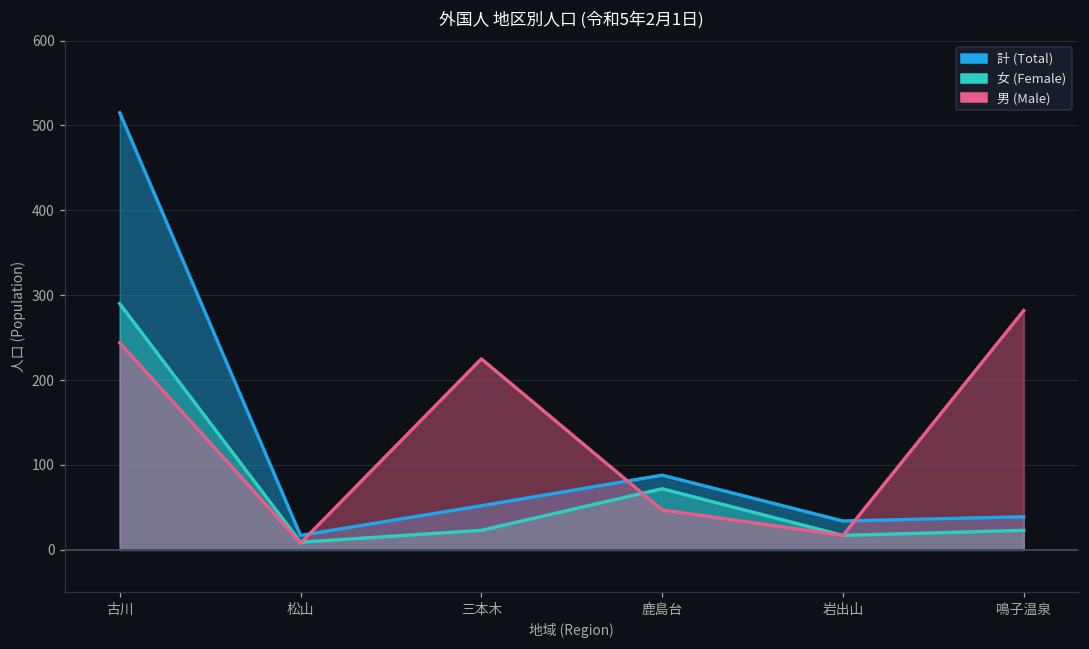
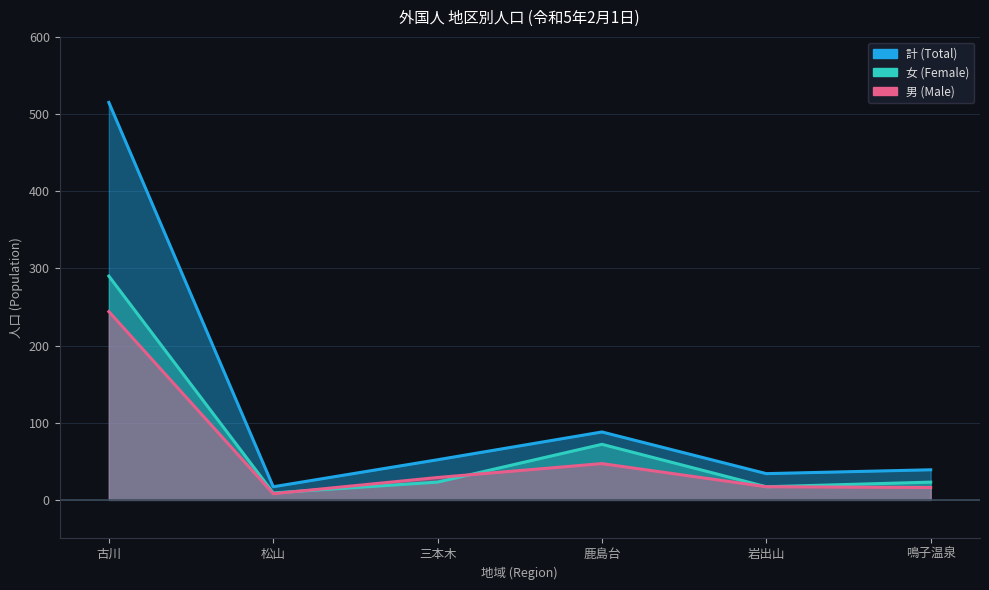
男 (Male), 三本木: 230 -> 30
男 (Male), 鳴子温泉: 280 -> 20
